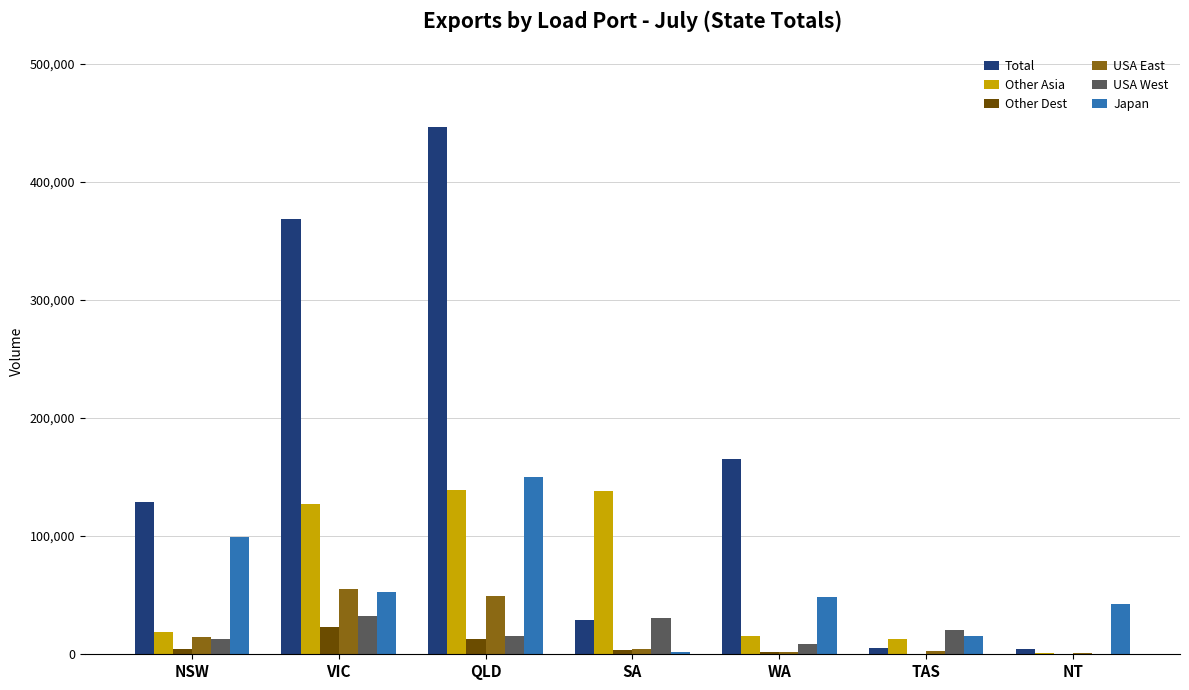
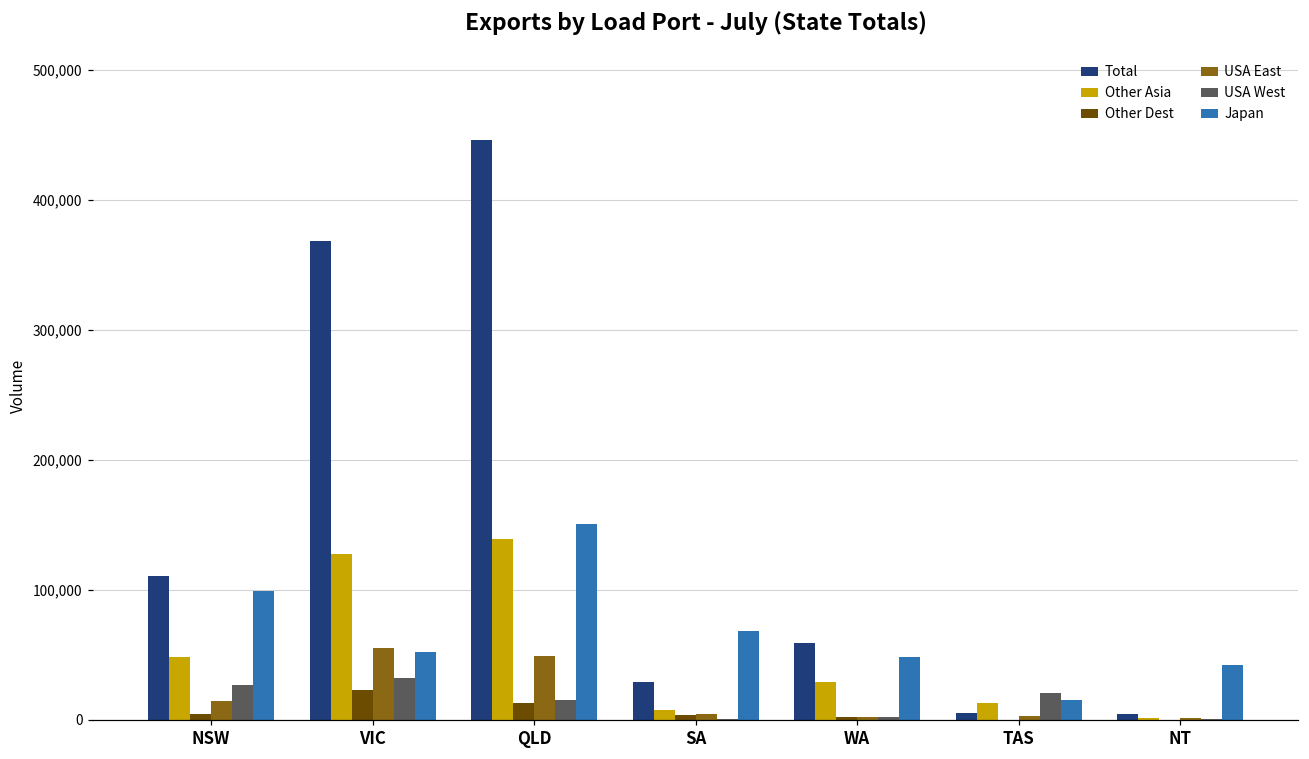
Total, NSW: 129,000 -> 110,000
Other Asia, NSW: 19,000 -> 48,000
USA West, NSW: 13,000 -> 27,000
Other Asia, SA: 139,000 -> 7,000
USA West, SA: 31,000 -> 0
Japan, SA: 2,000 -> 69,000
Total, WA: 165,000 -> 59,000
Other Asia, WA: 16,000 -> 29,000
USA West, WA: 9,000 -> 2,000
